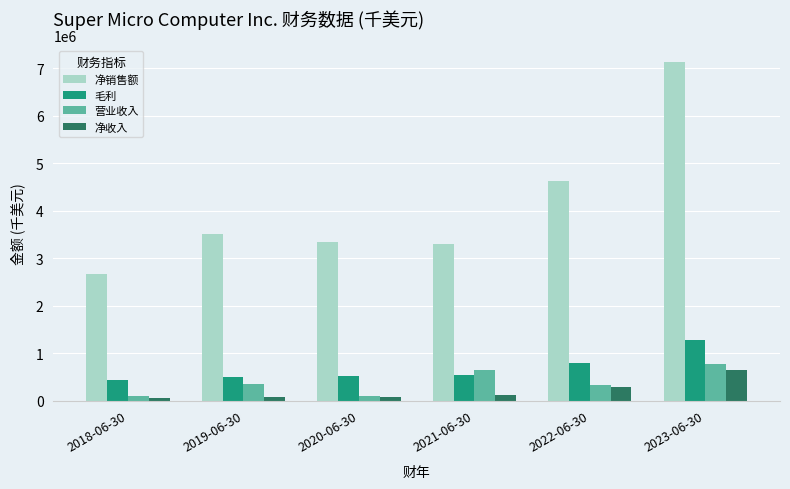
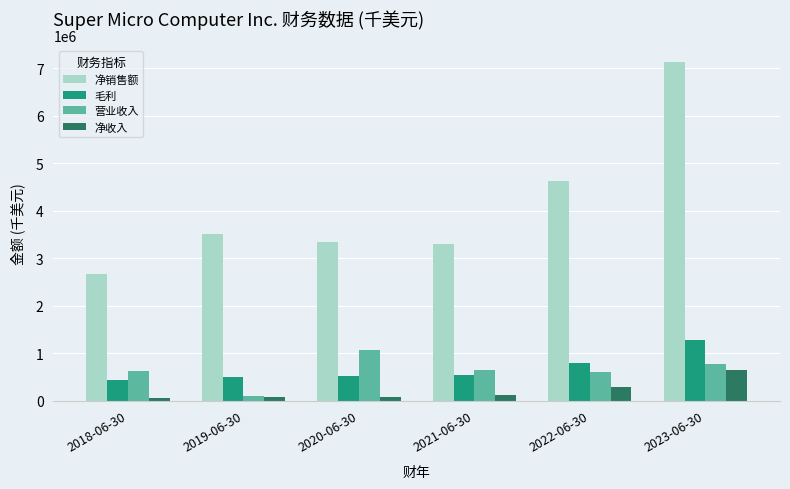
营业收入, 2018-06-30: 100000 -> 600000
营业收入, 2019-06-30: 400000 -> 100000
营业收入, 2020-06-30: 100000 -> 1100000
营业收入, 2022-06-30: 300000 -> 600000
